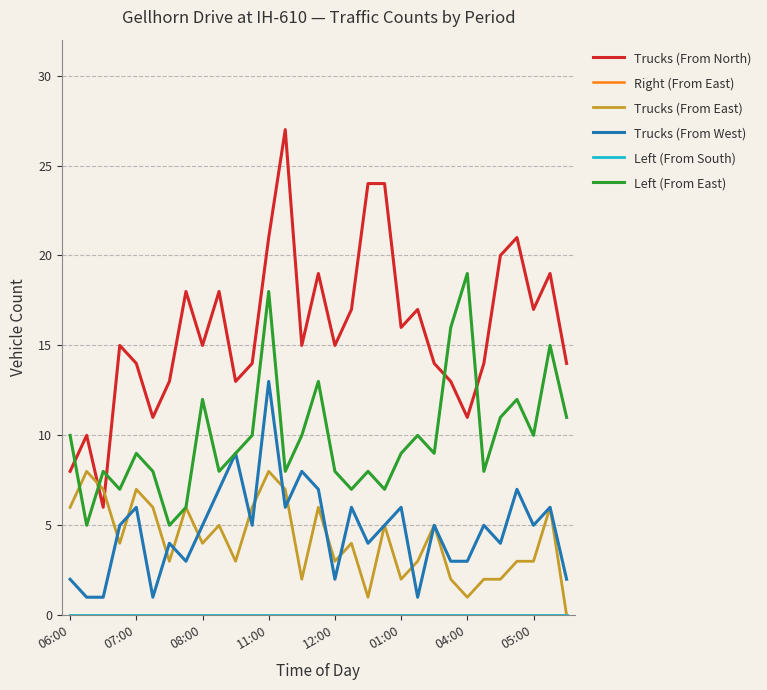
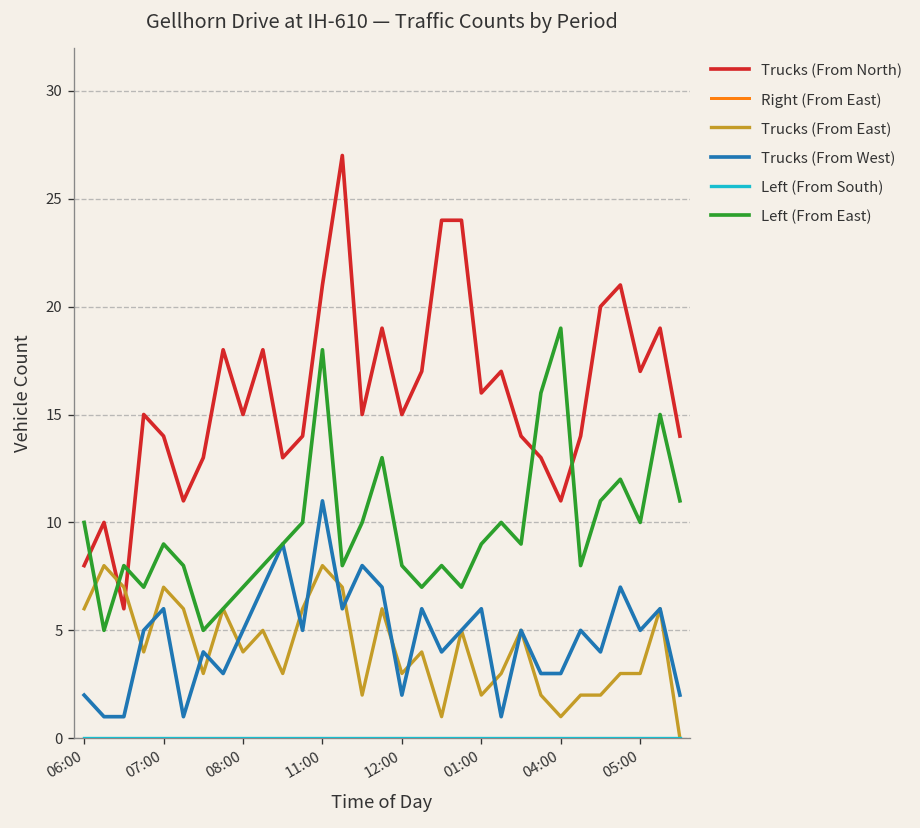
Left (From East), 08:00: 12 -> 7
Trucks (From West), 11:00: 13 -> 11
